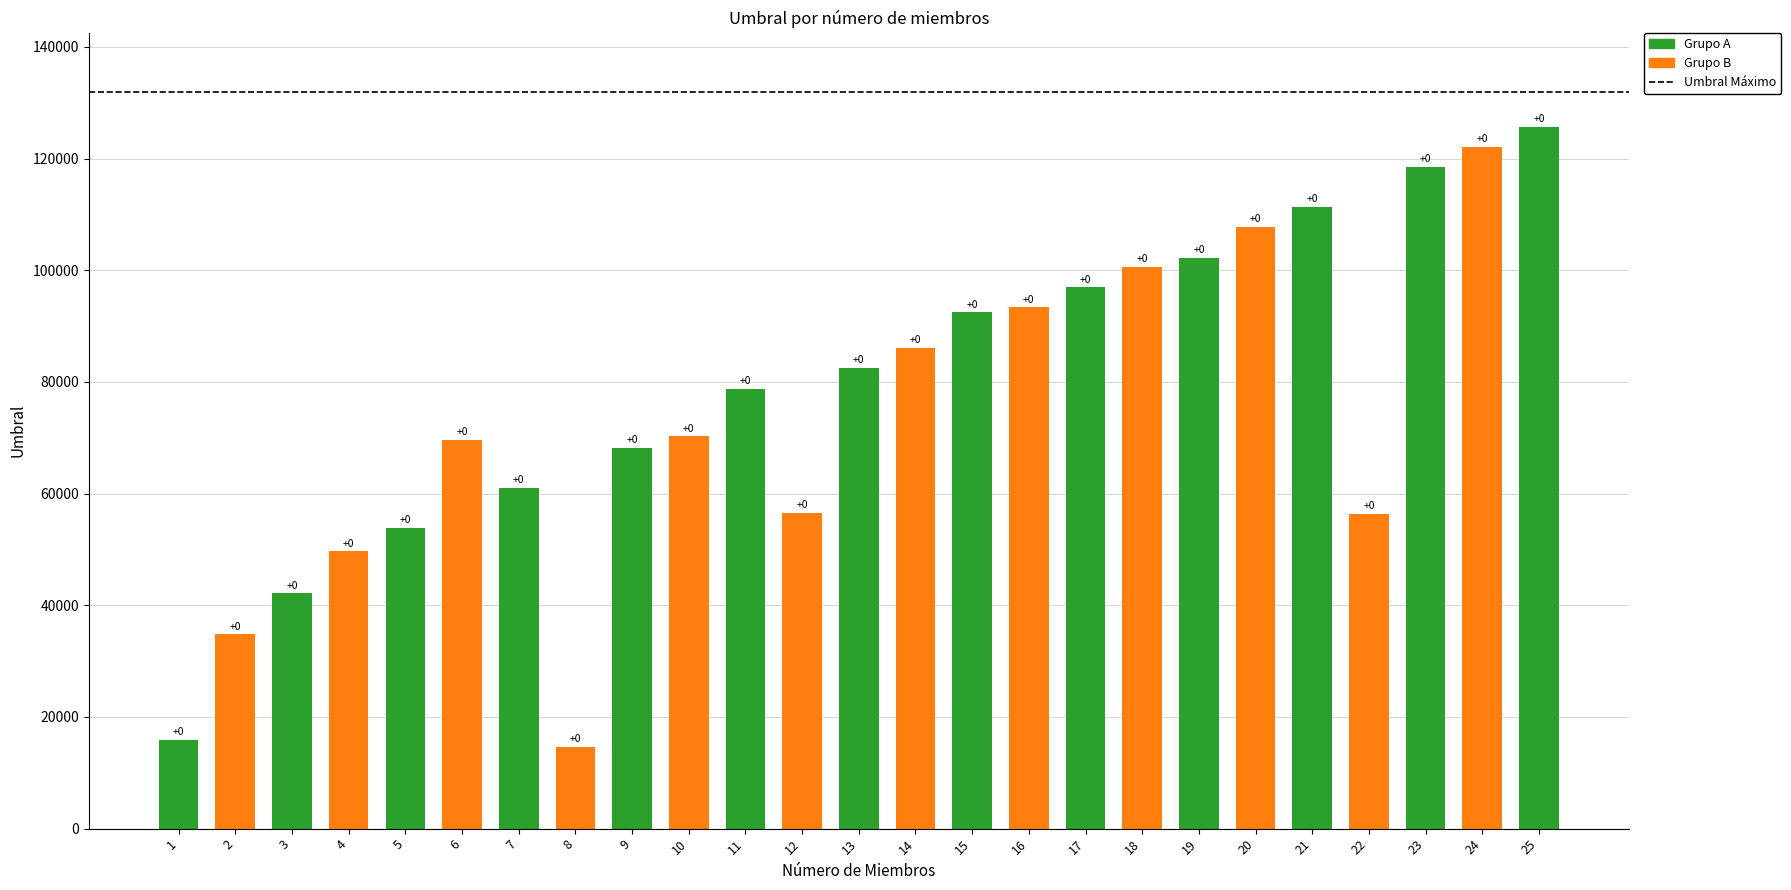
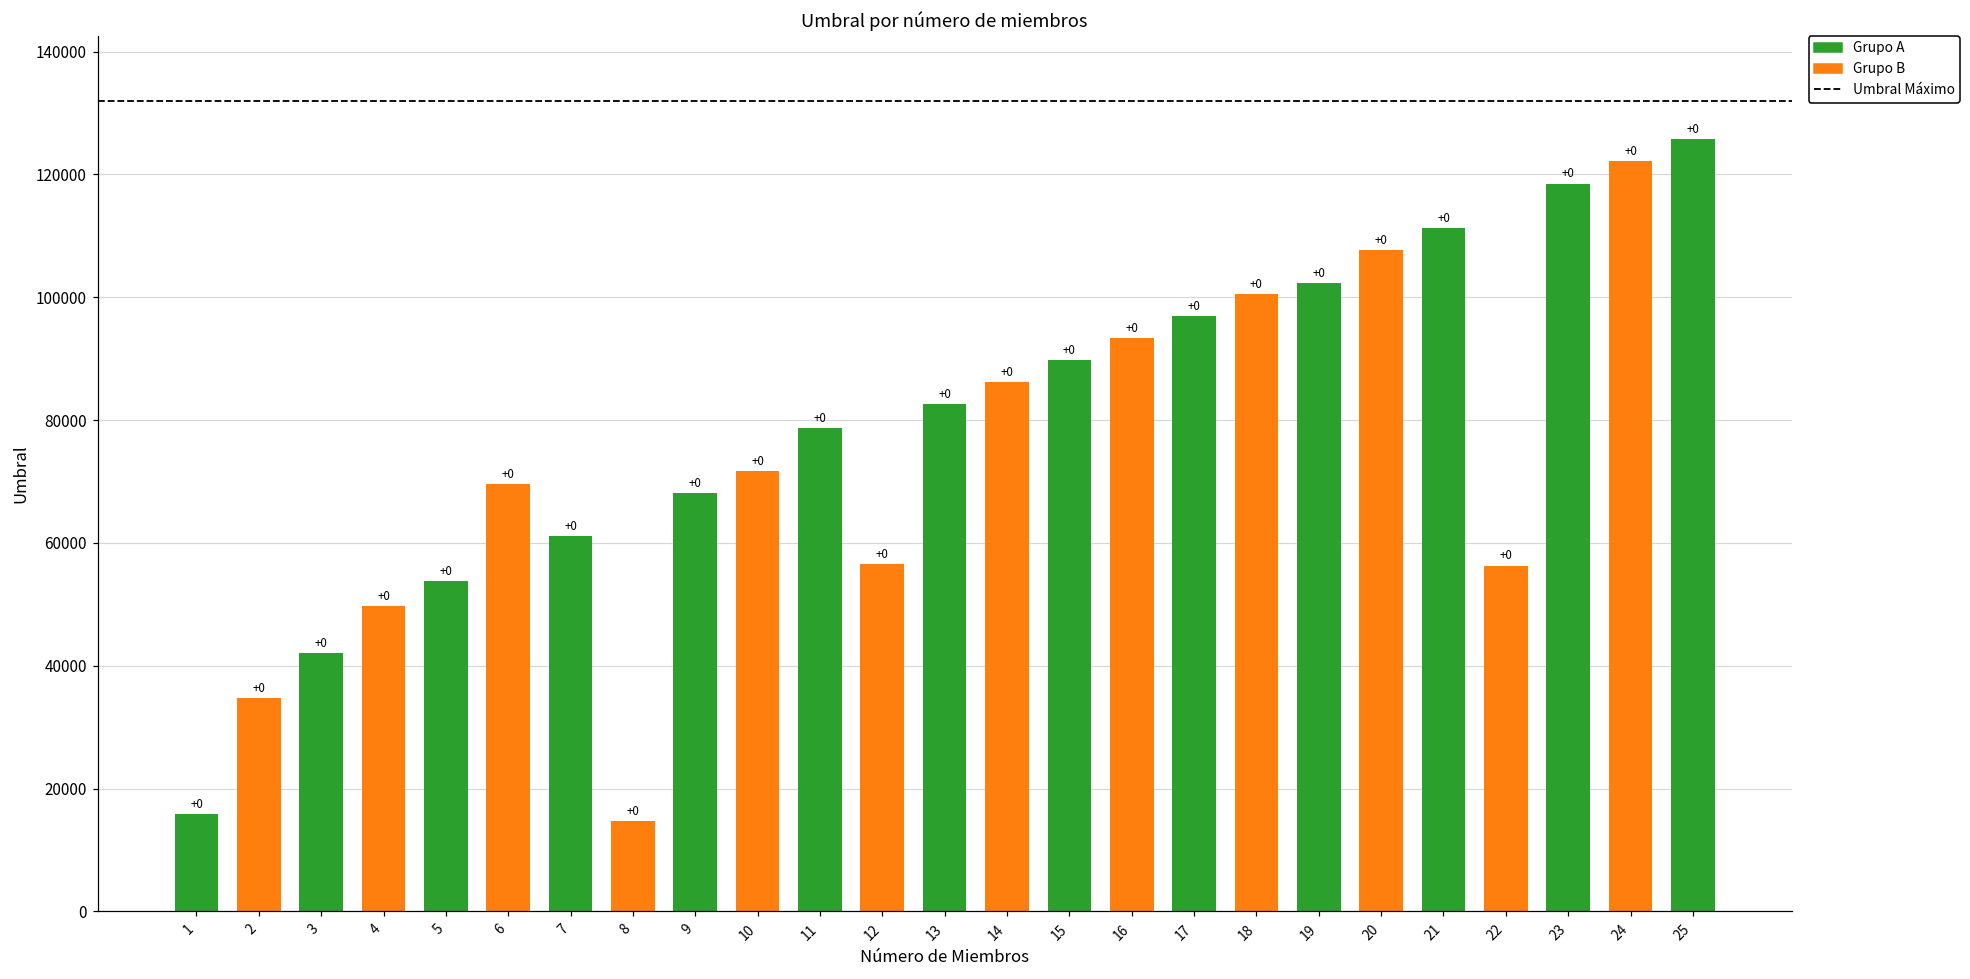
10: 70000 -> 72000
15: 92000 -> 90000
